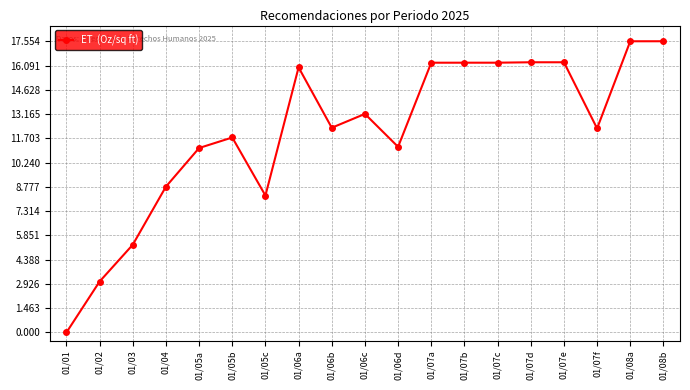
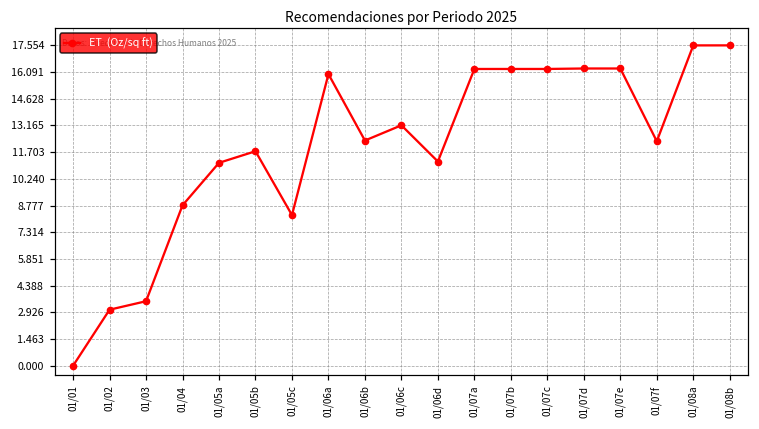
01/03: 5.3 -> 3.5
